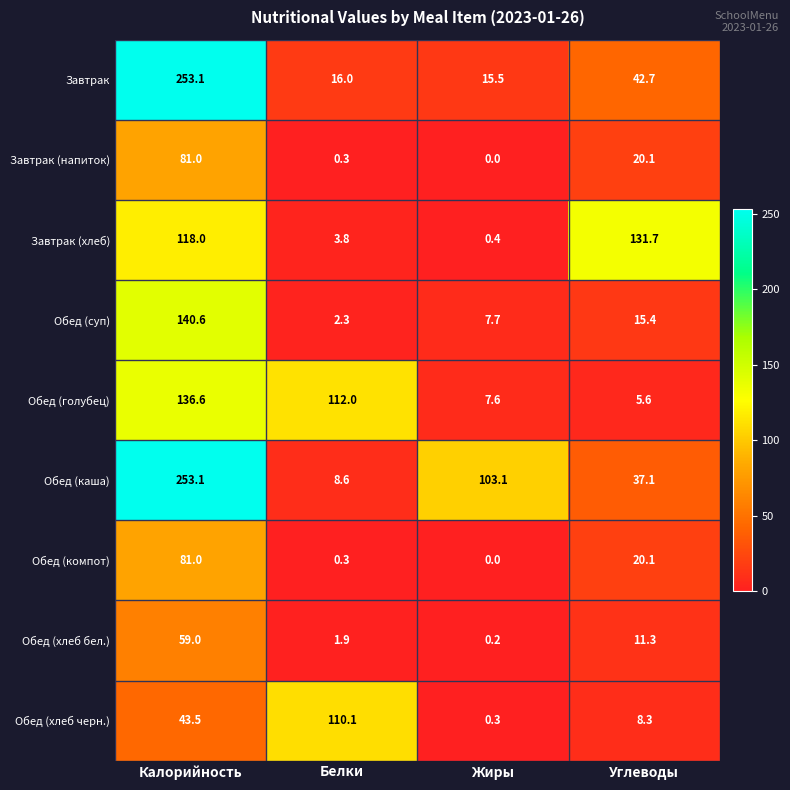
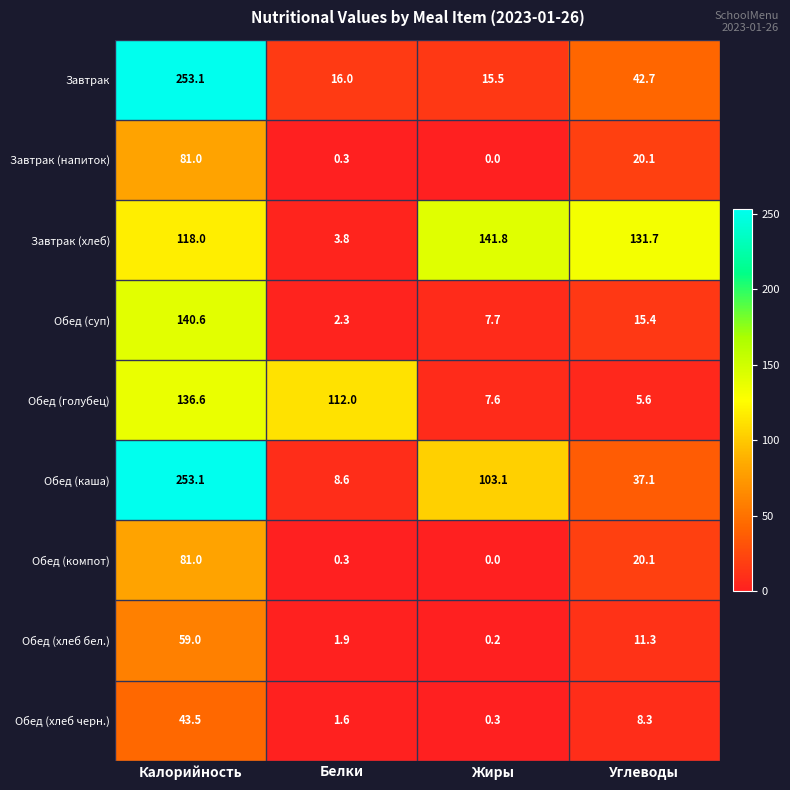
Завтрак (хлеб), Жиры: 0.4 -> 141.8
Обед (хлеб черн.), Белки: 110.1 -> 1.6
